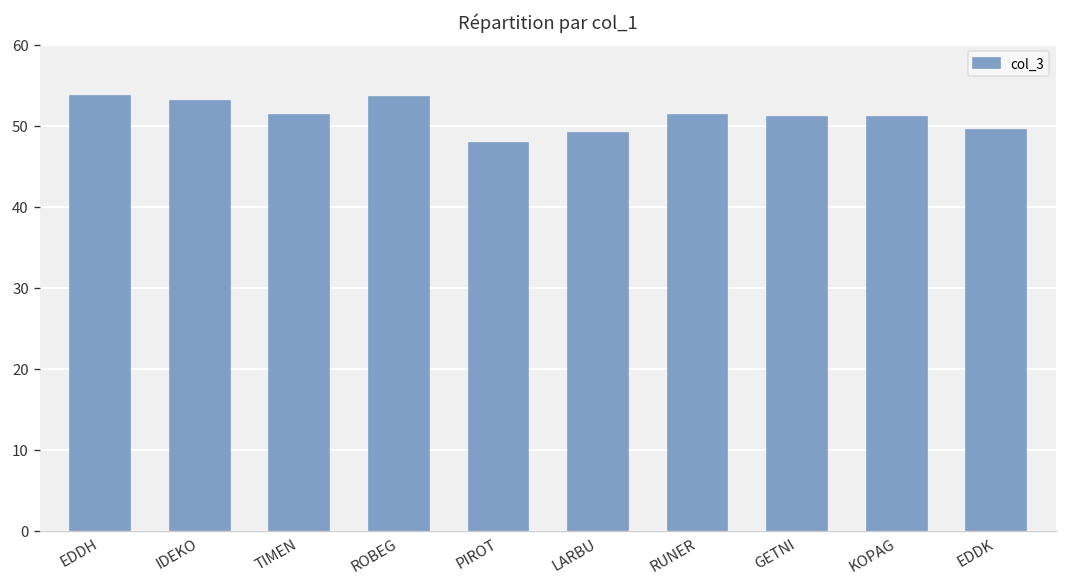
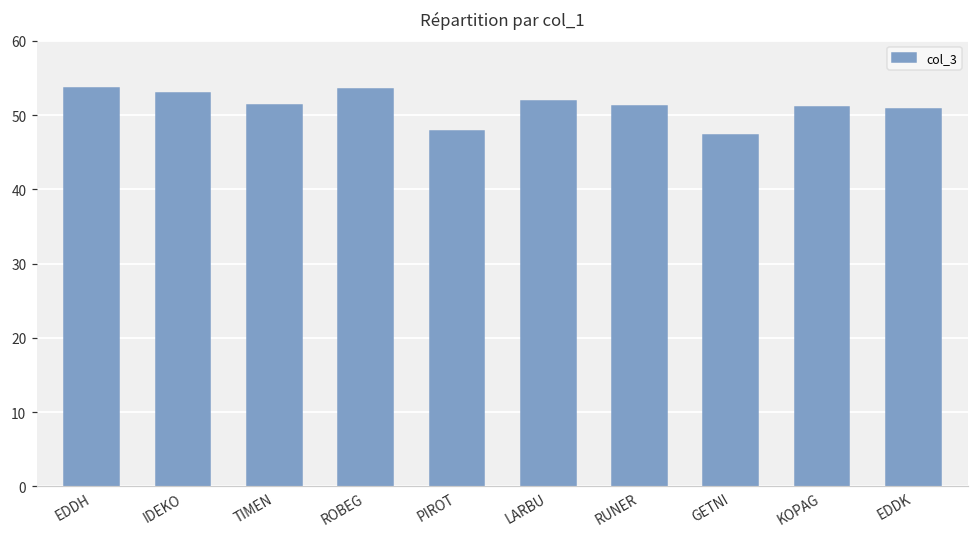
LARBU: 49 -> 52
GETNI: 51 -> 47
EDDK: 50 -> 51
